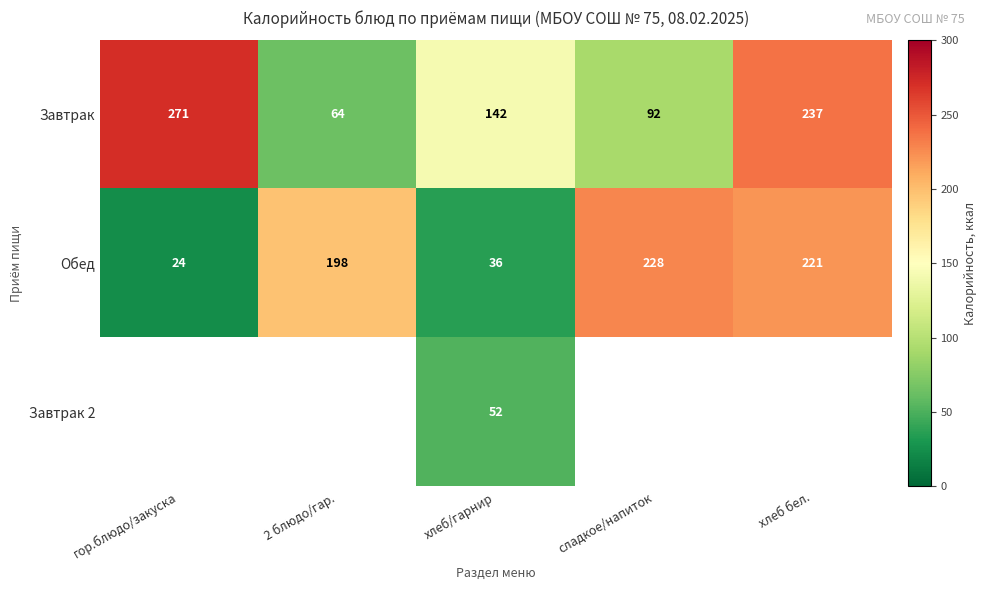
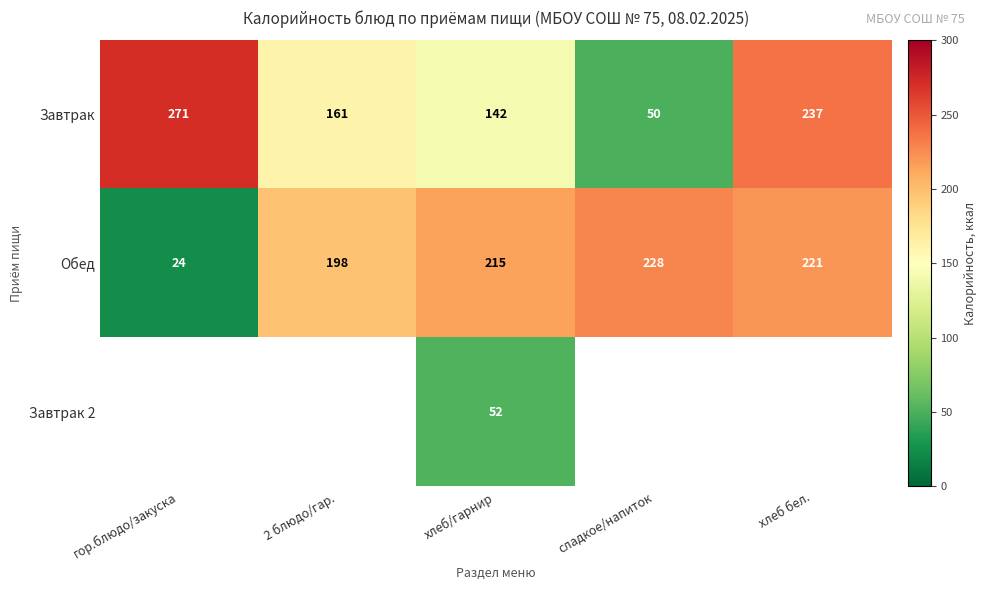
Завтрак, 2 блюдо/гар.: 64 -> 161
Завтрак, сладкое/напиток: 92 -> 50
Обед, хлеб/гарнир: 36 -> 215
